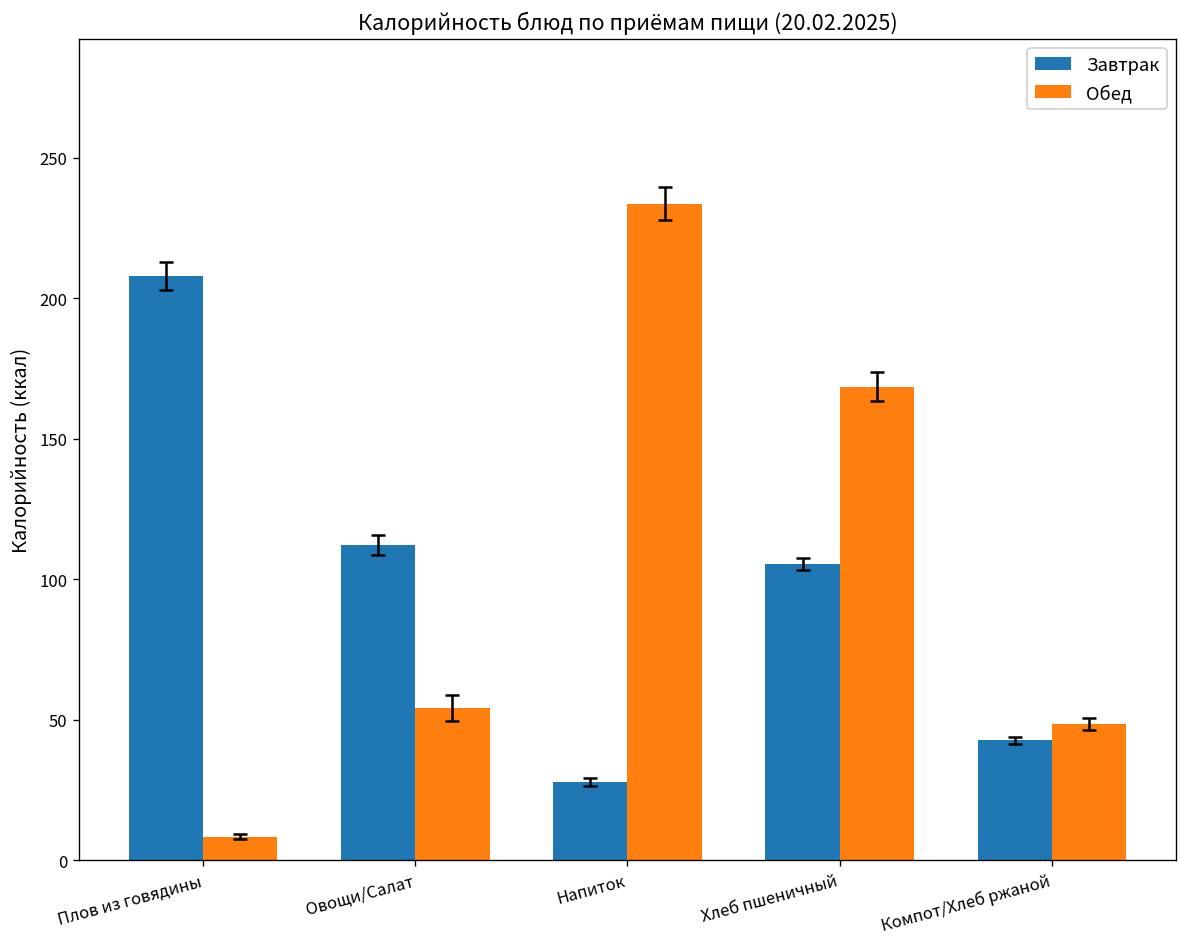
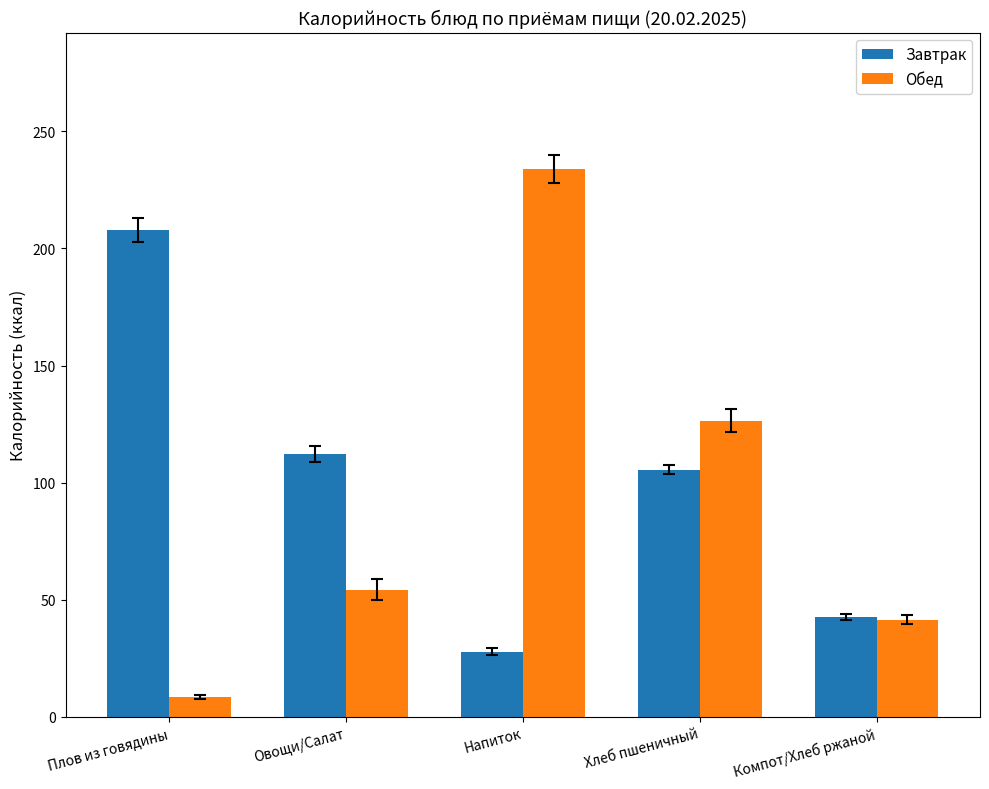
Обед, Хлеб пшеничный: 169 -> 126
Обед, Компот/Хлеб ржаной: 49 -> 42
